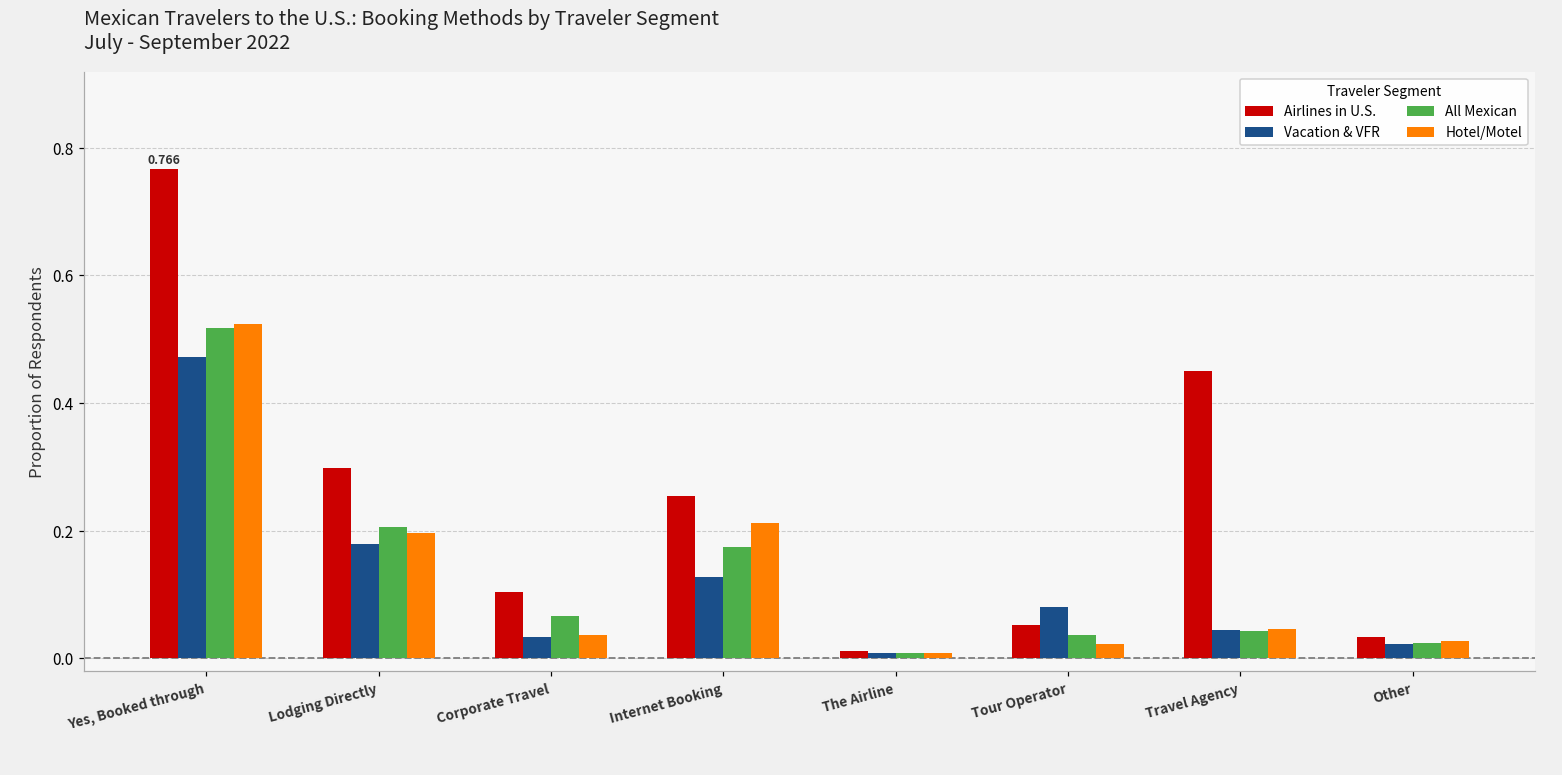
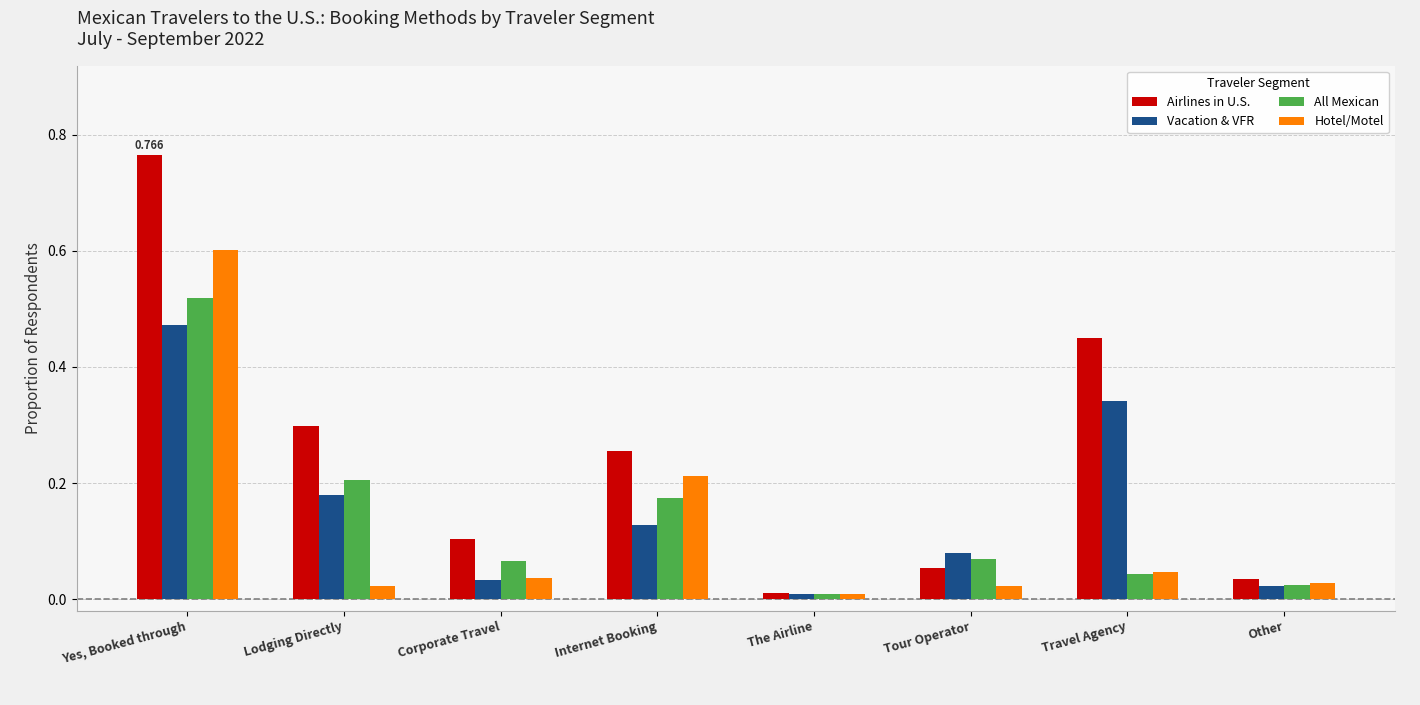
Hotel/Motel, Yes, Booked through: 0.52 -> 0.60
Hotel/Motel, Lodging Directly: 0.20 -> 0.02
All Mexican, Tour Operator: 0.04 -> 0.07
Vacation & VFR, Travel Agency: 0.05 -> 0.34
